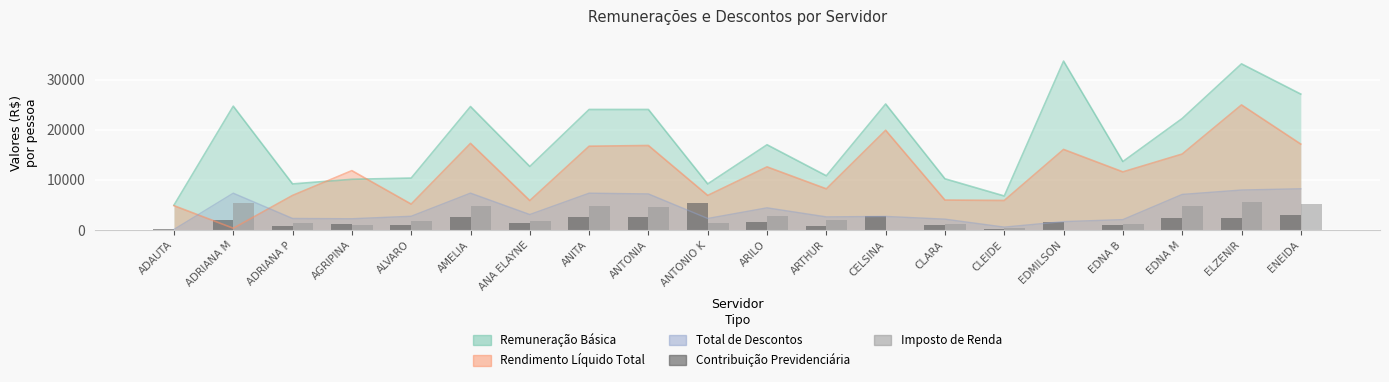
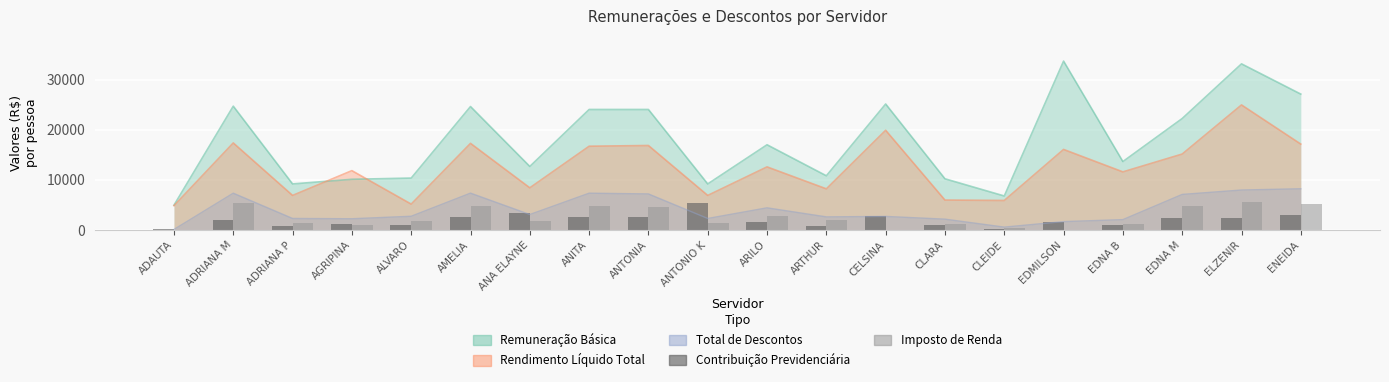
Rendimento Líquido Total, ADRIANA M: 0 -> 17000
Contribuição Previdenciária, ANA ELAYNE: 1000 -> 3000
Rendimento Líquido Total, ANA ELAYNE: 6000 -> 8000
